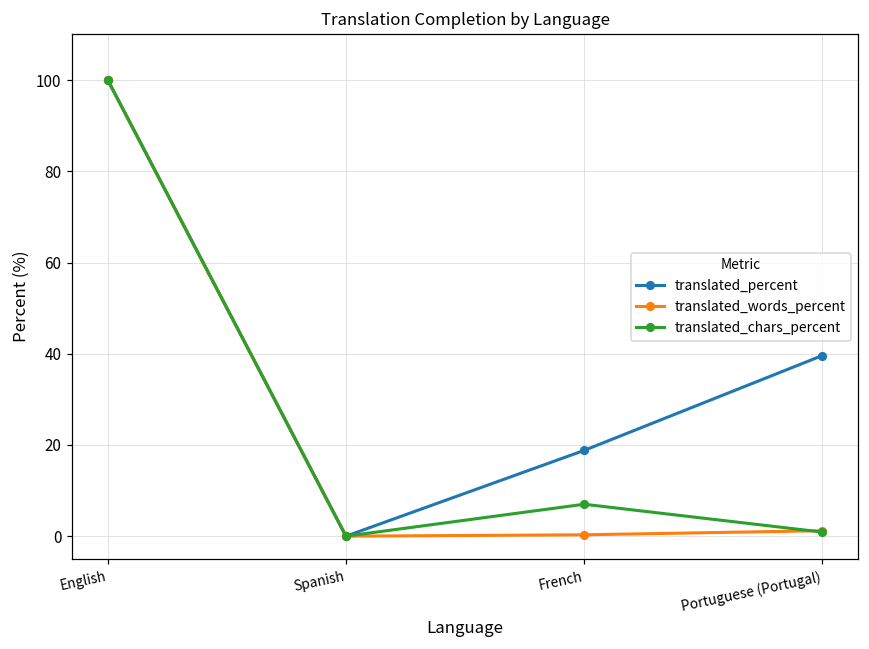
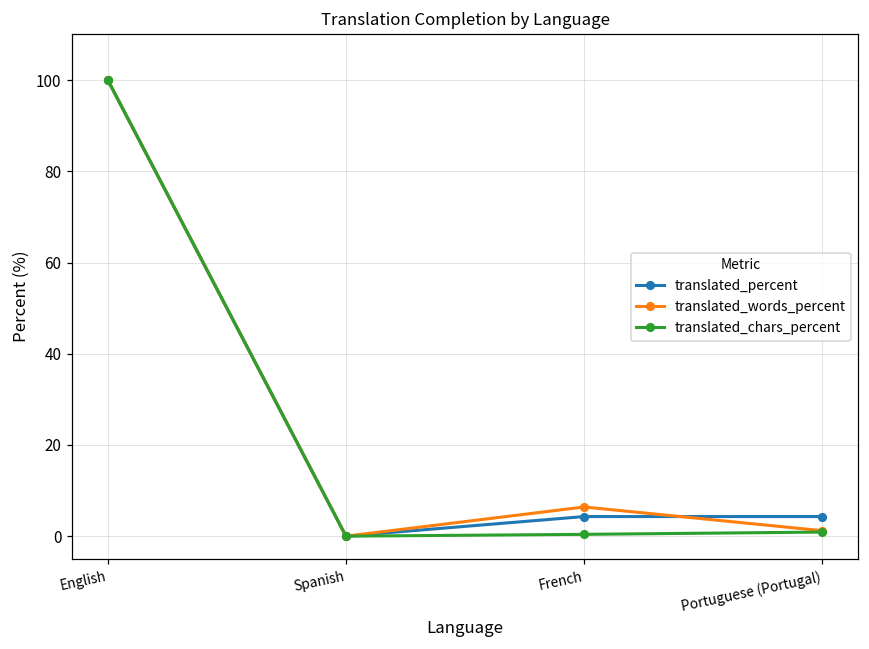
translated_percent, French: 19 -> 4
translated_words_percent, French: 0 -> 6
translated_chars_percent, French: 7 -> 0
translated_percent, Portuguese (Portugal): 40 -> 4
